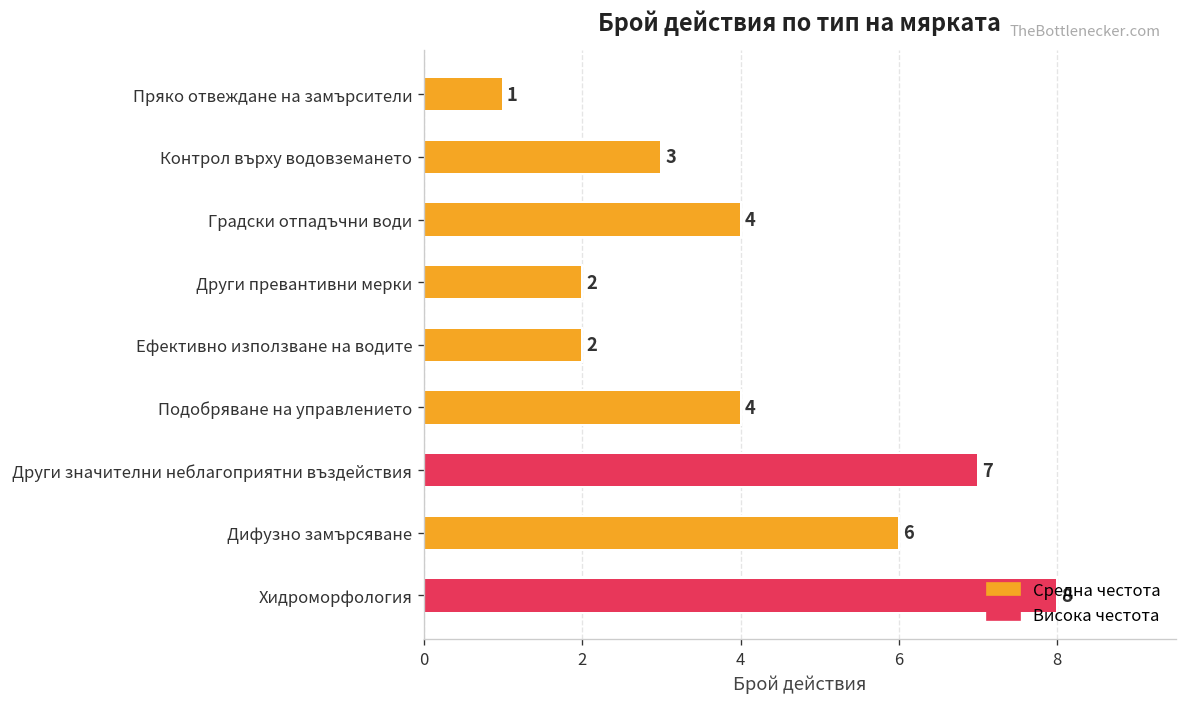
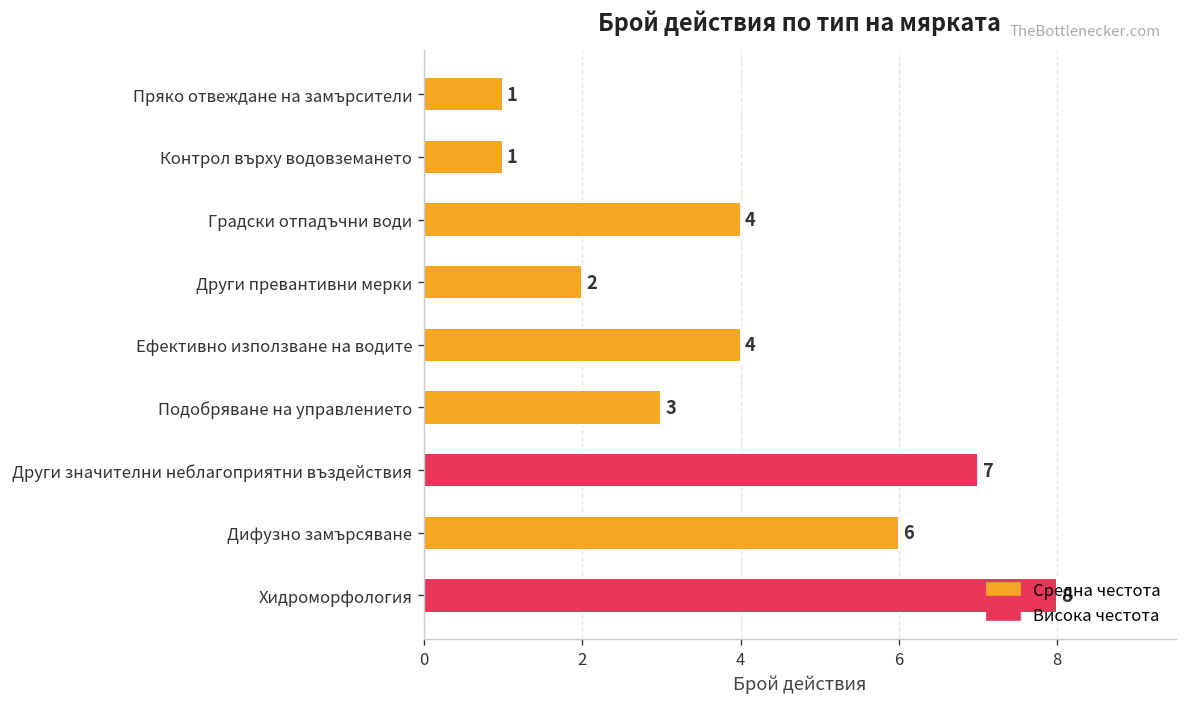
Контрол върху водовземането: 3 -> 1
Ефективно използване на водите: 2 -> 4
Подобряване на управлението: 4 -> 3
